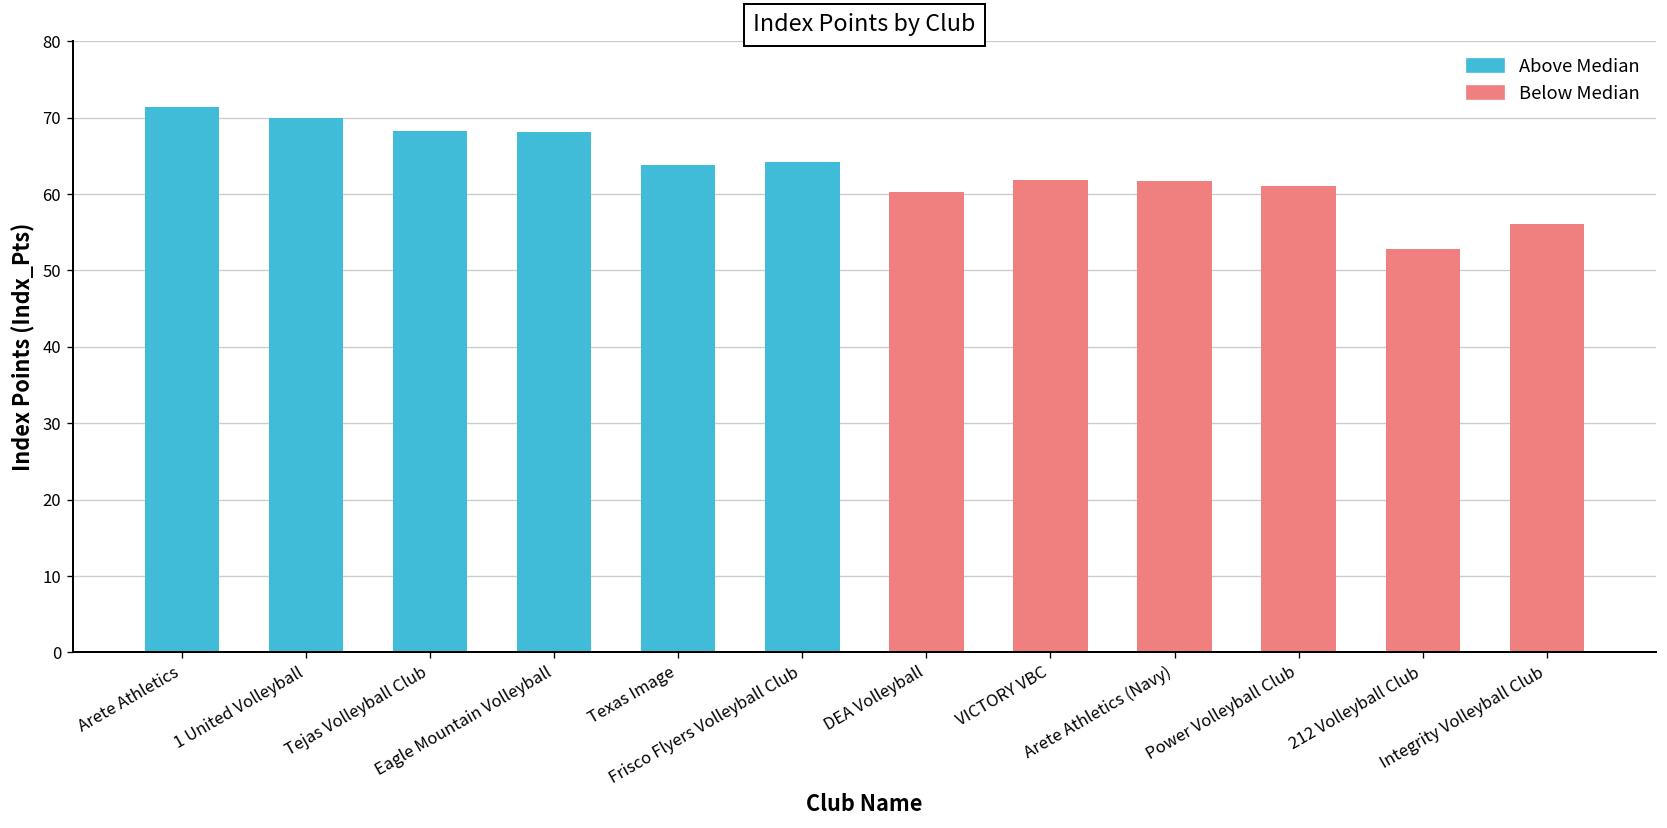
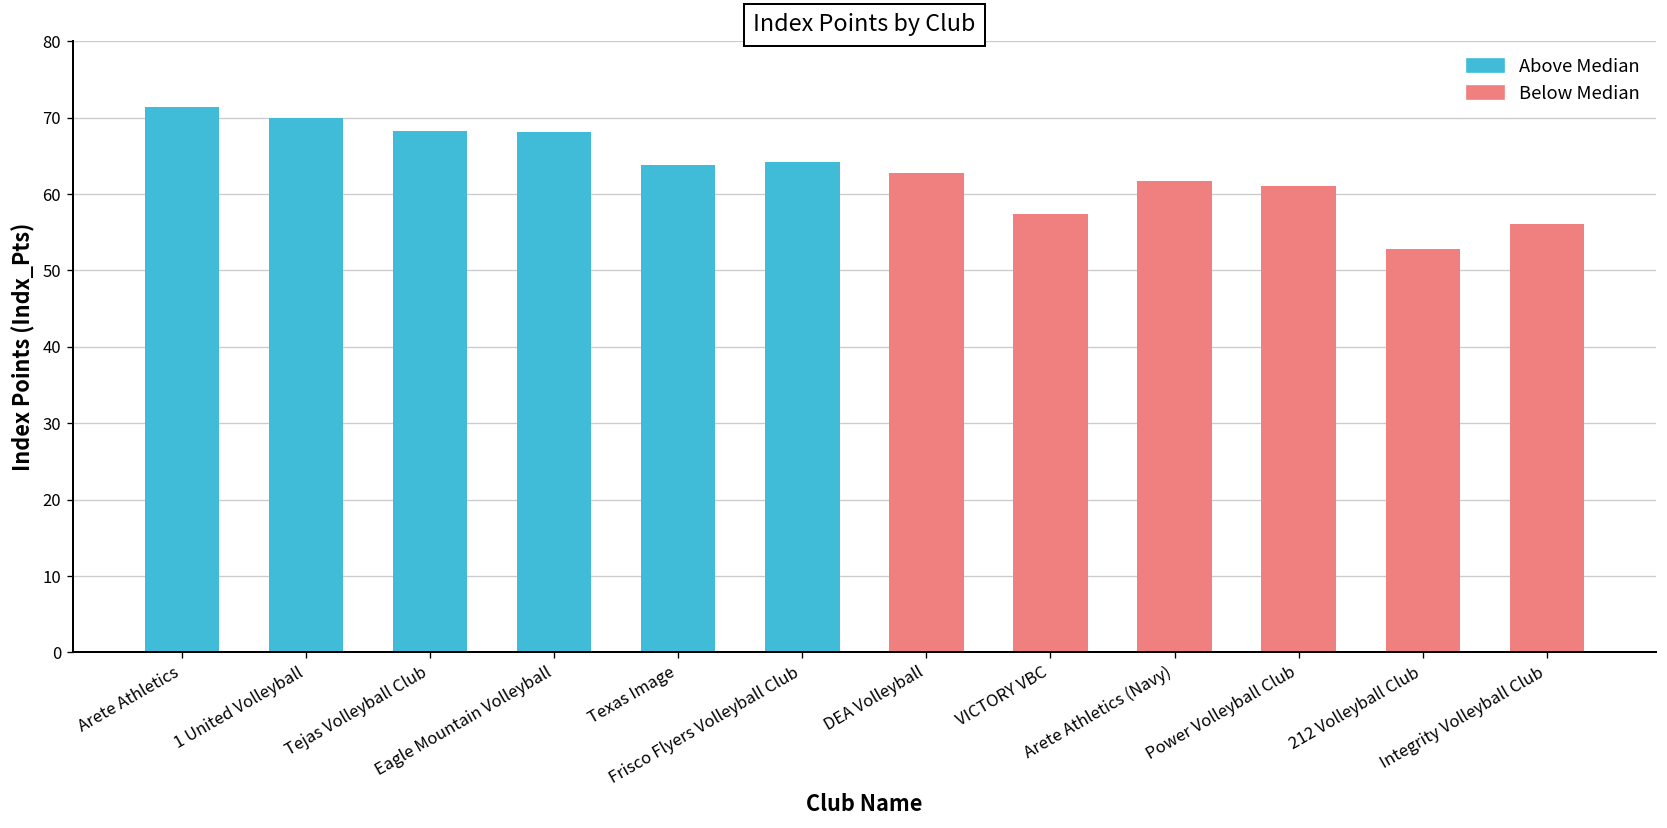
Below Median, DEA Volleyball: 60 -> 63
Below Median, VICTORY VBC: 62 -> 57
